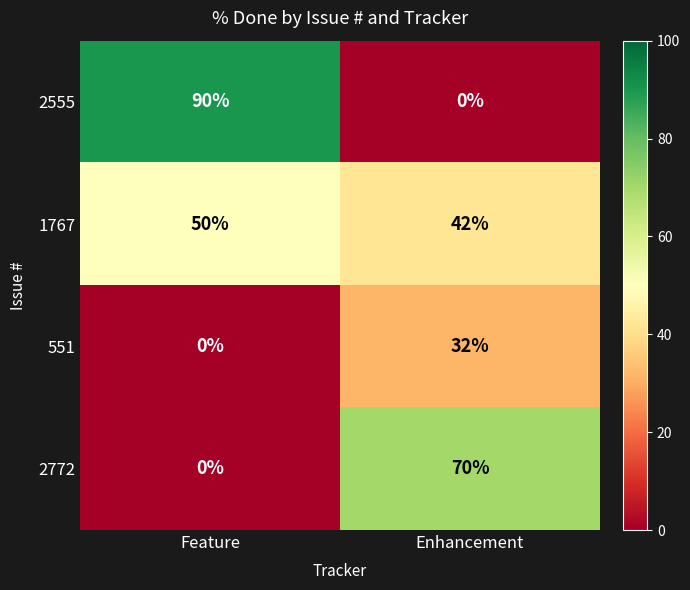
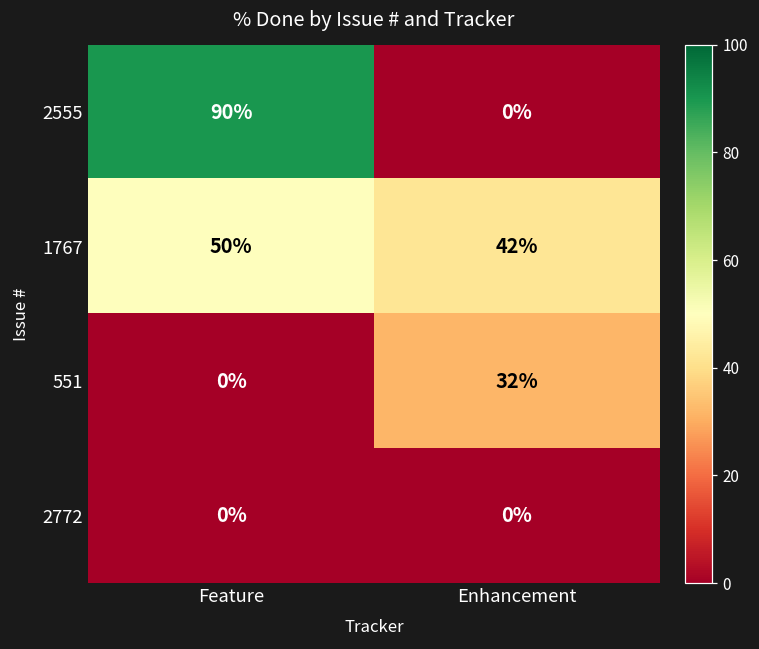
2772, Enhancement: 70% -> 0%
